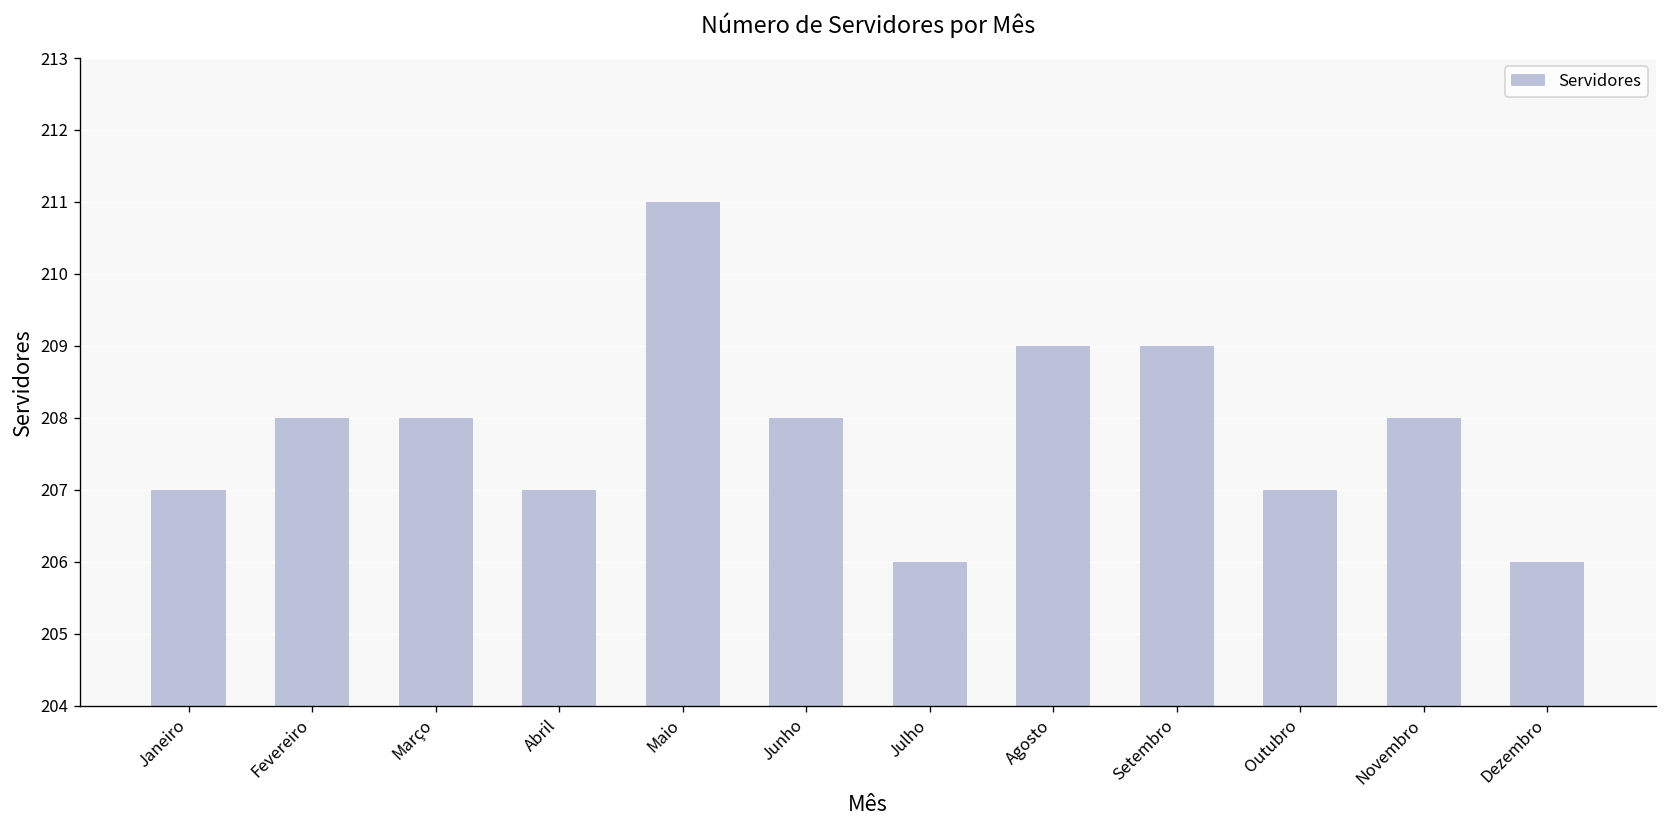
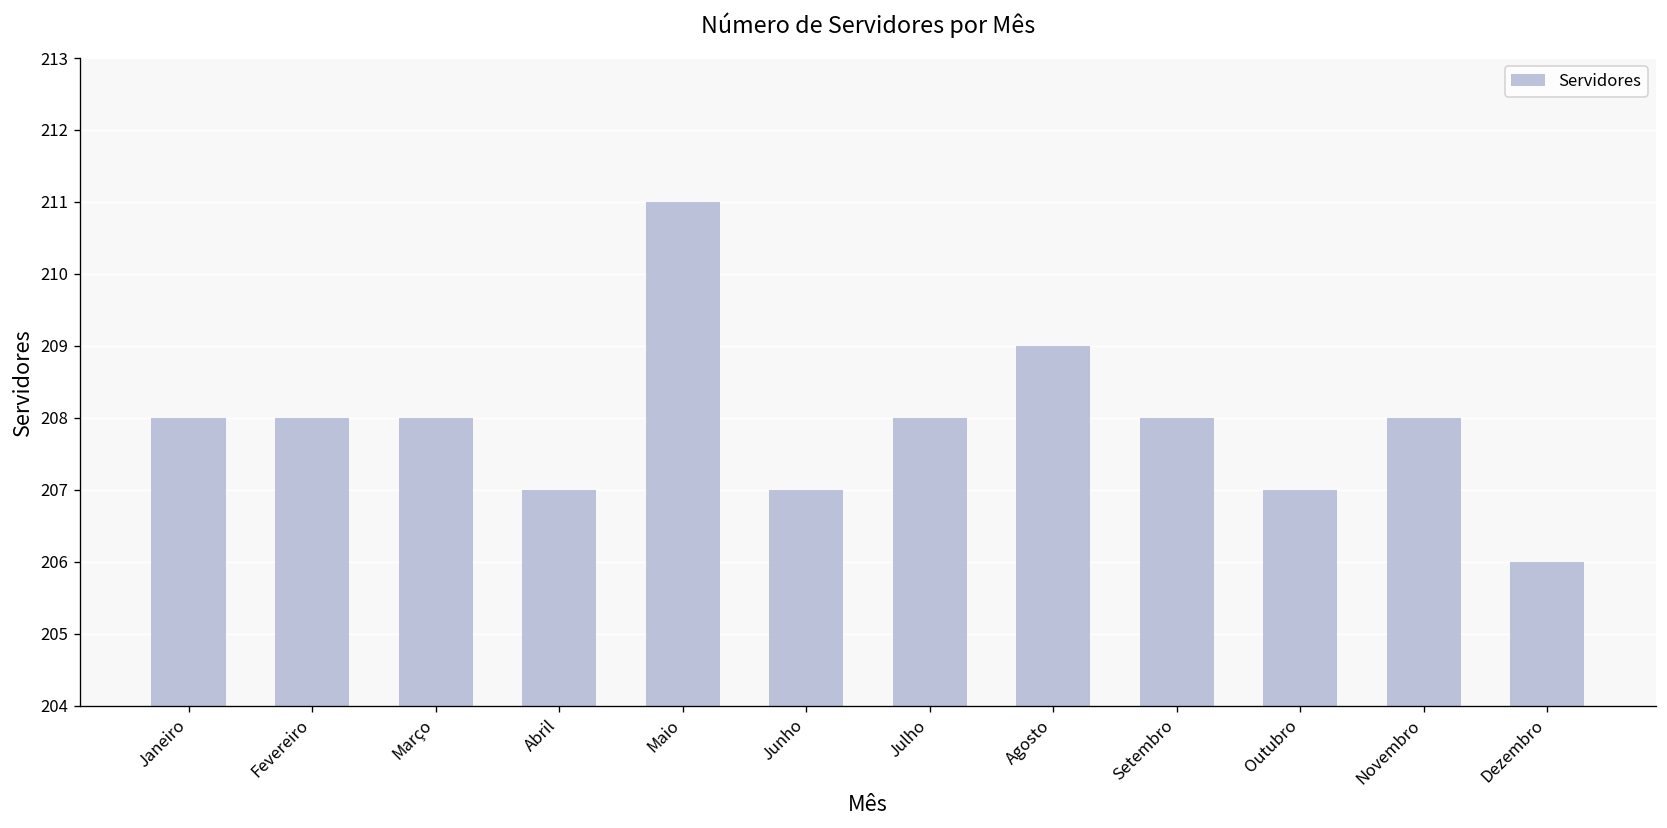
Janeiro: 207 -> 208
Junho: 208 -> 207
Julho: 206 -> 208
Setembro: 209 -> 208
